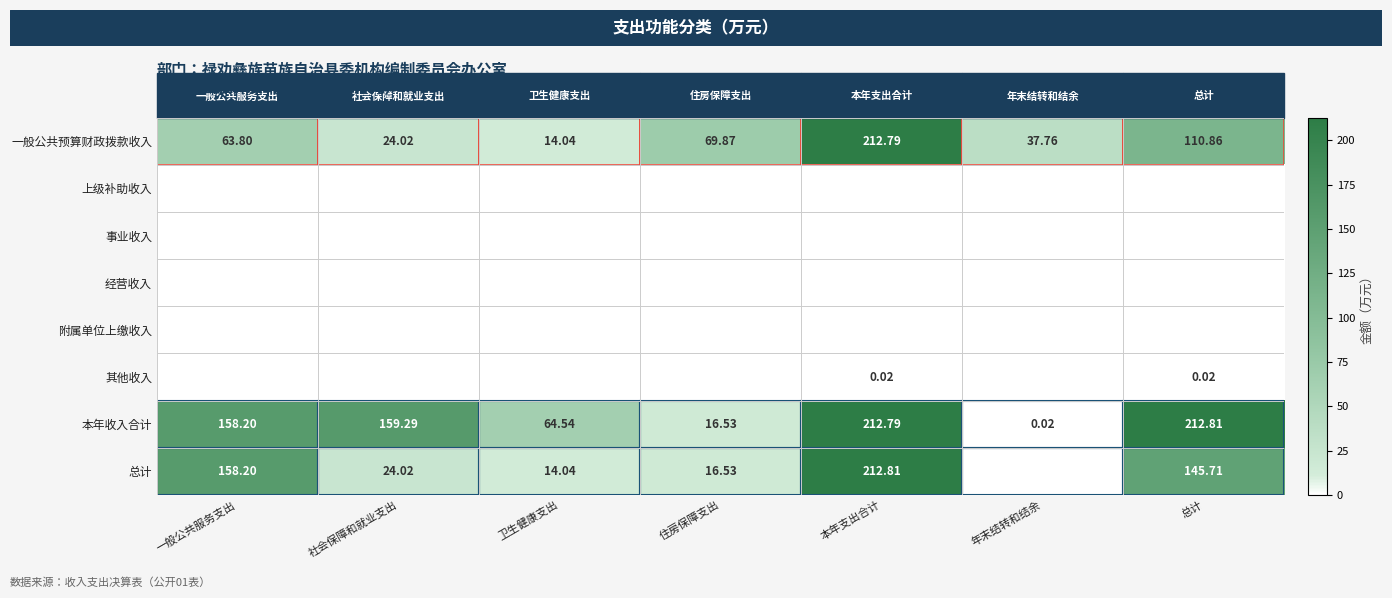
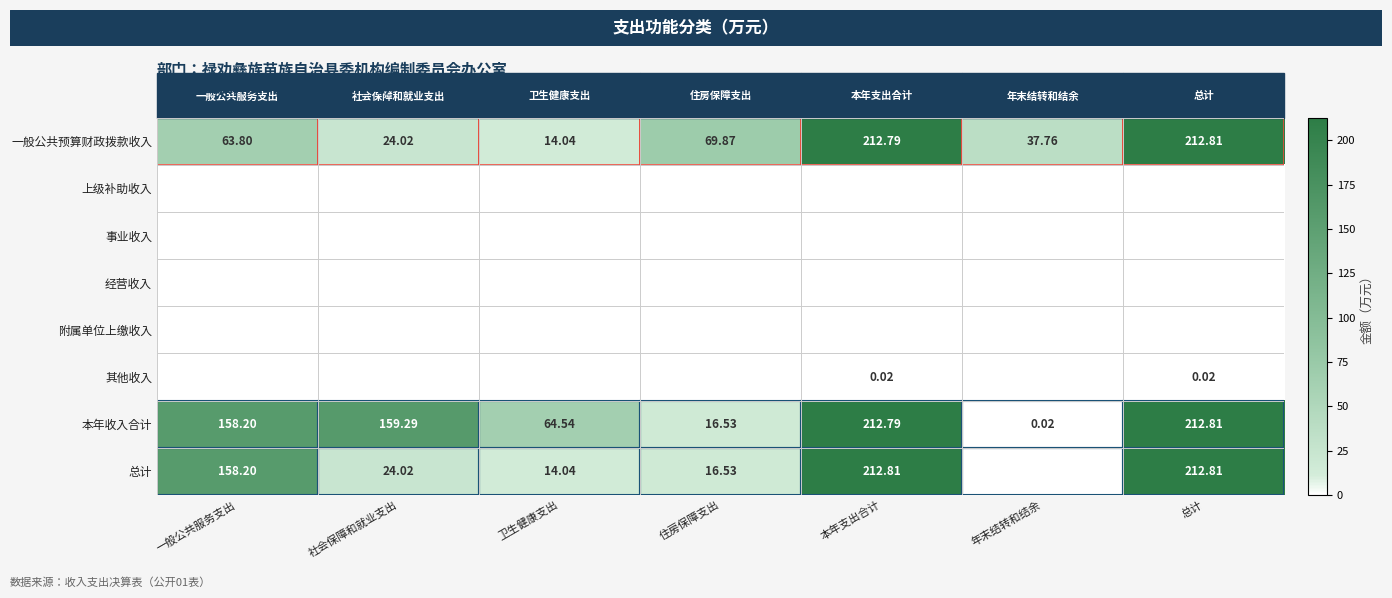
一般公共预算财政拨款收入, 总计: 110.86 -> 212.81
总计, 总计: 145.71 -> 212.81
